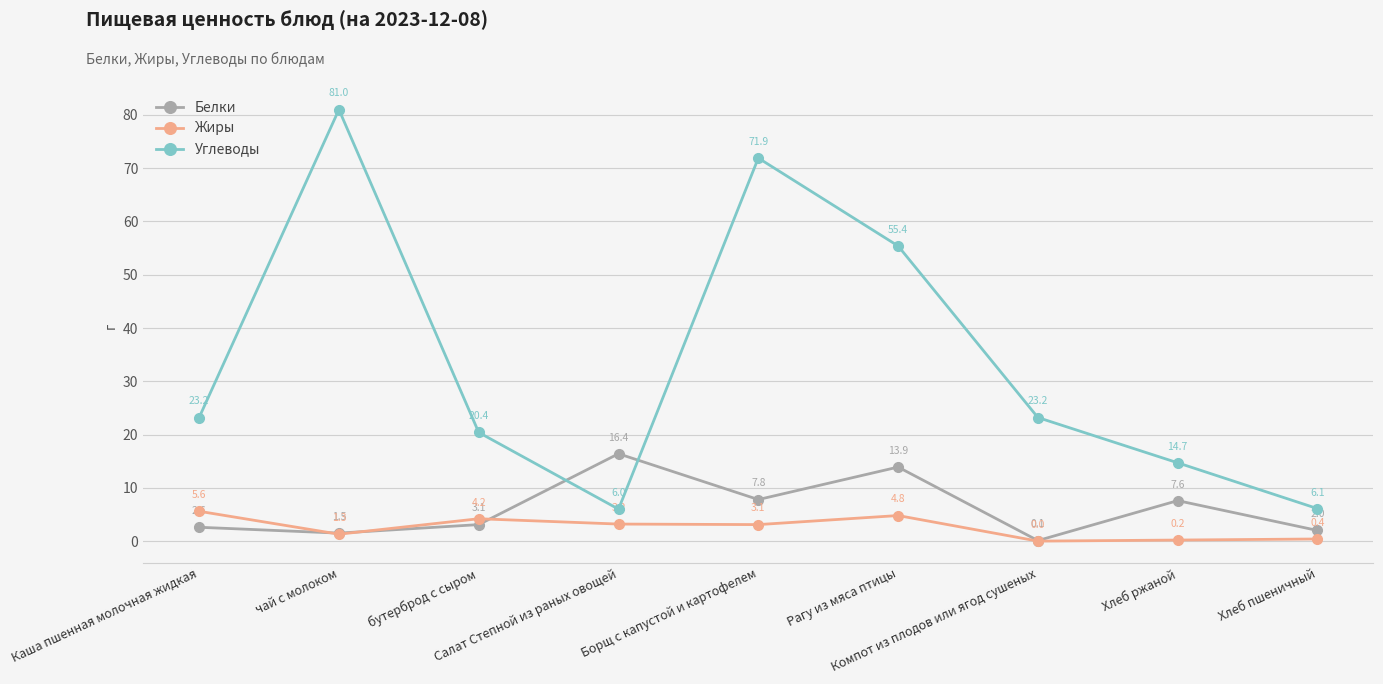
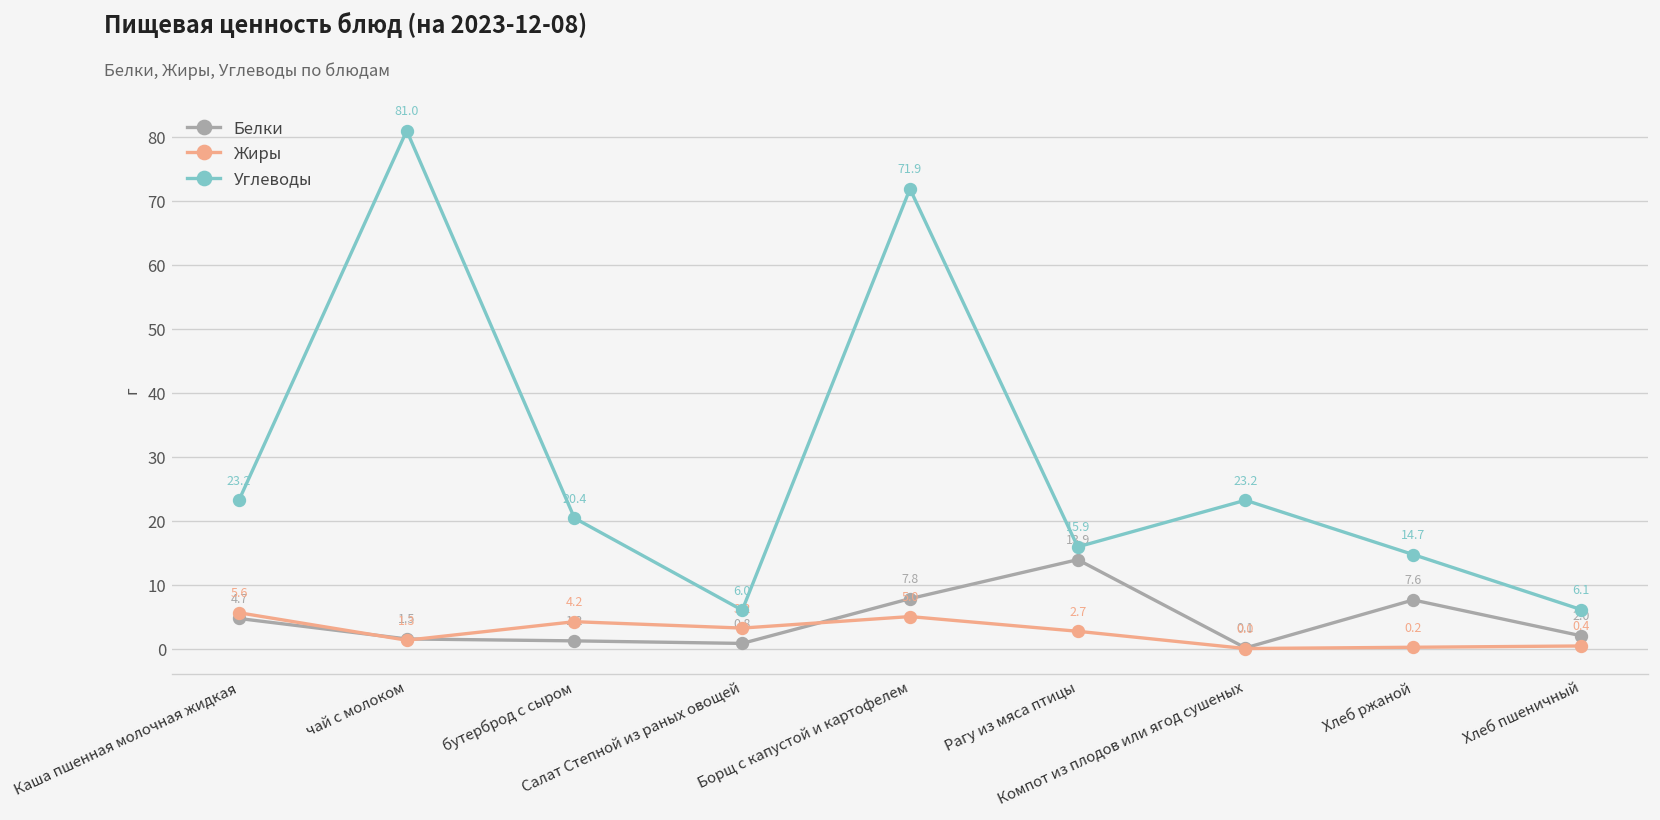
Белки, Каша пшенная молочная жидкая: 2.6 -> 4.7
Белки, бутерброд с сыром: 3.1 -> 1.2
Белки, Салат Степной из раных овощей: 16.4 -> 0.8
Жиры, Борщ с капустой и картофелем: 3.1 -> 5.0
Жиры, Рагу из мяса птицы: 4.8 -> 2.7
Углеводы, Рагу из мяса птицы: 55.4 -> 15.9
